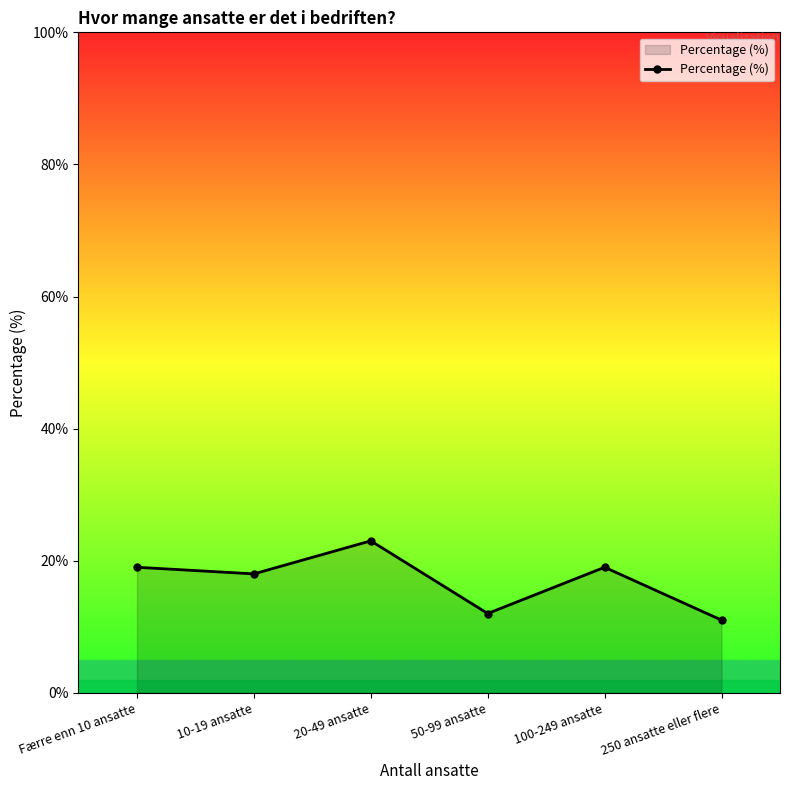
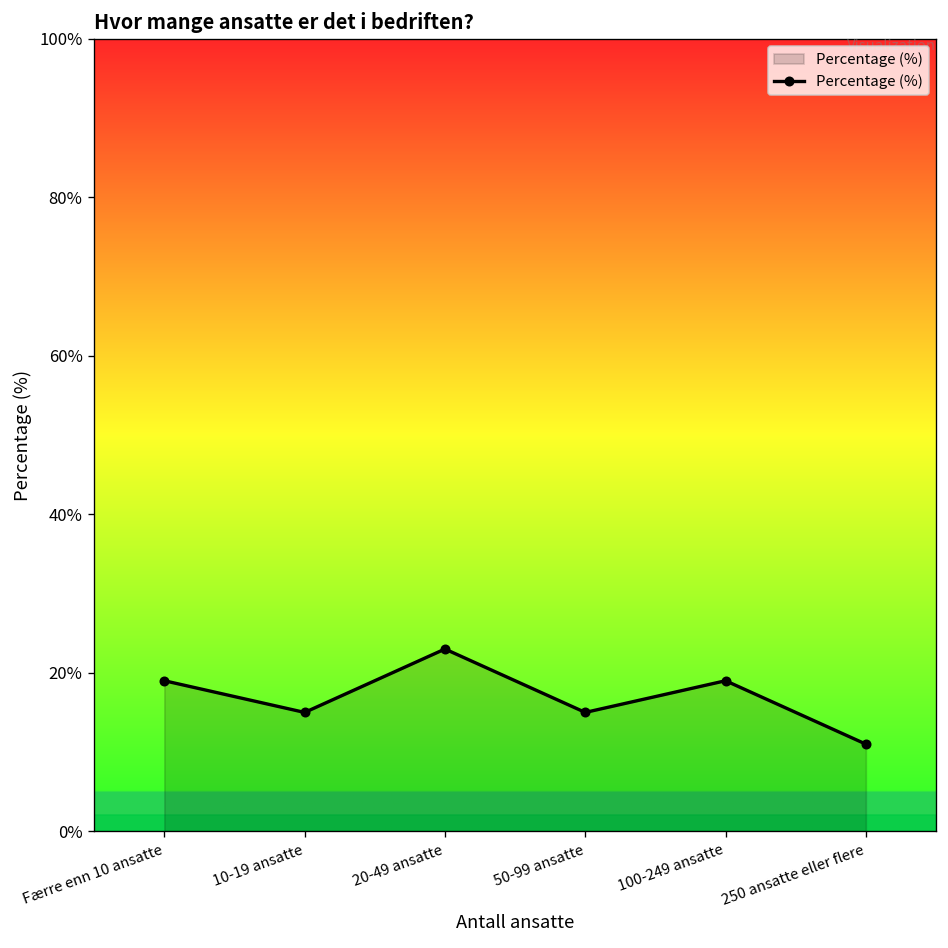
10-19 ansatte: 18% -> 15%
50-99 ansatte: 12% -> 15%
